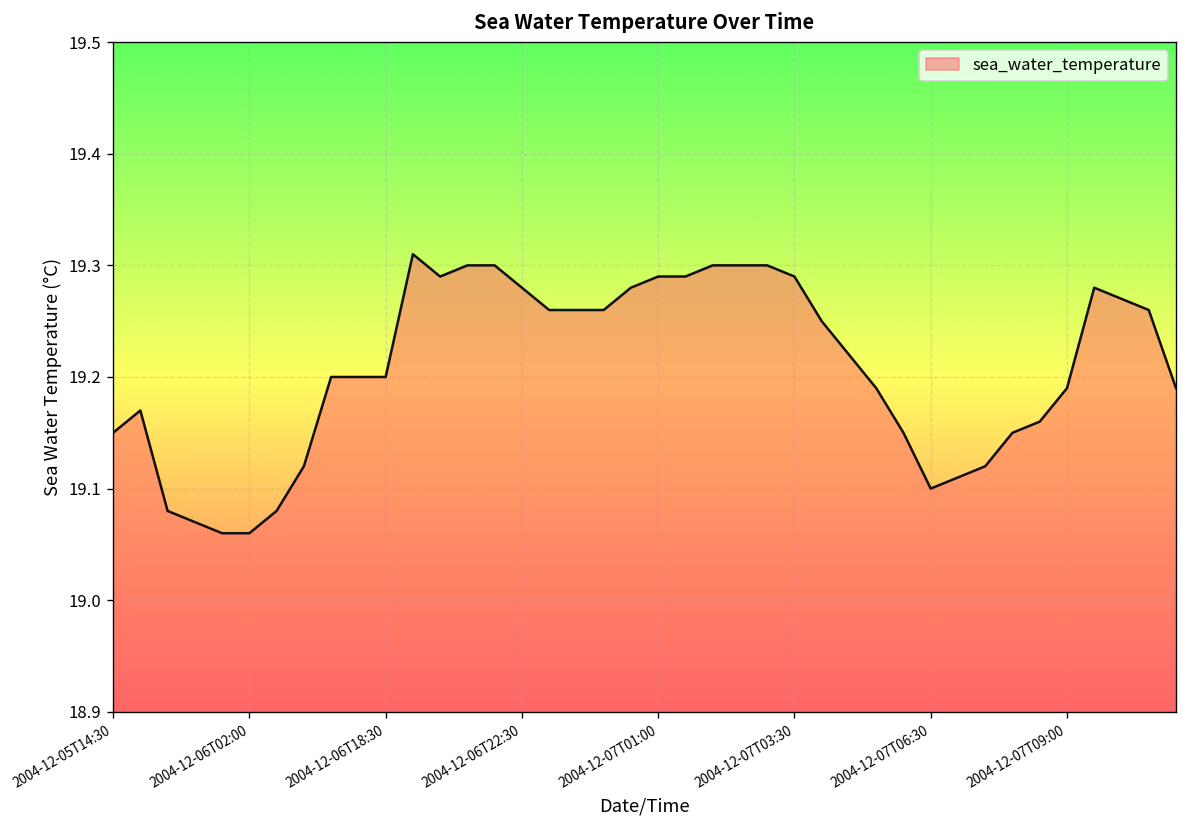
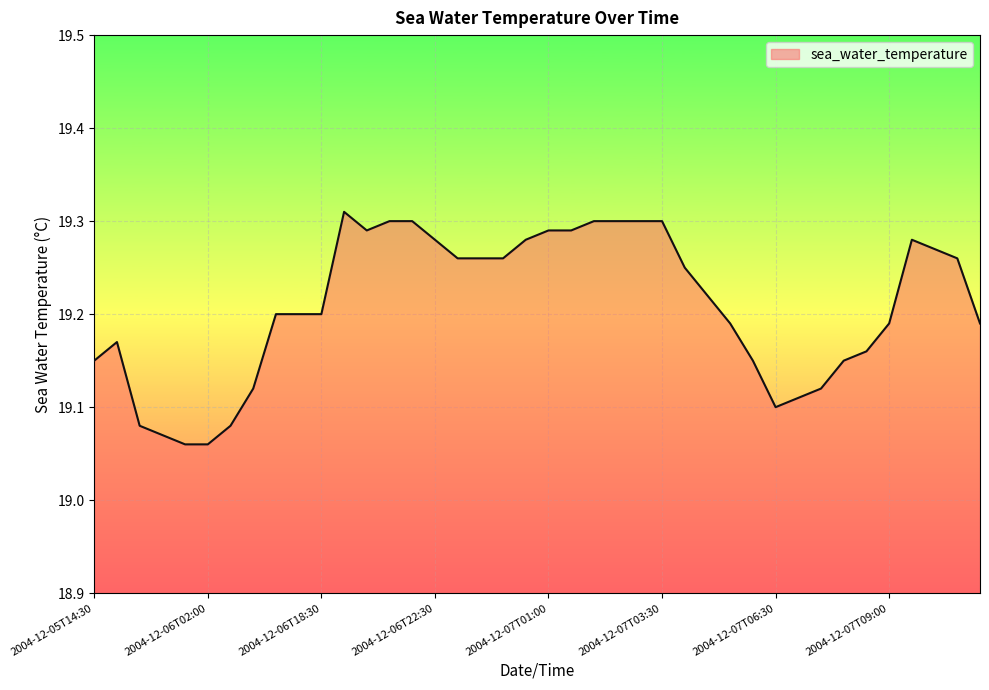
2004-12-07T03:30: 19.29 -> 19.30
